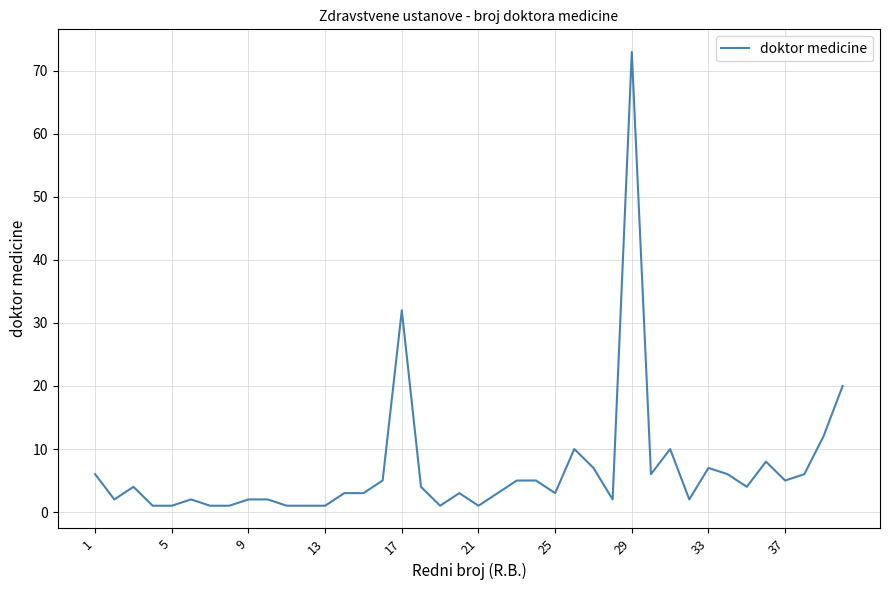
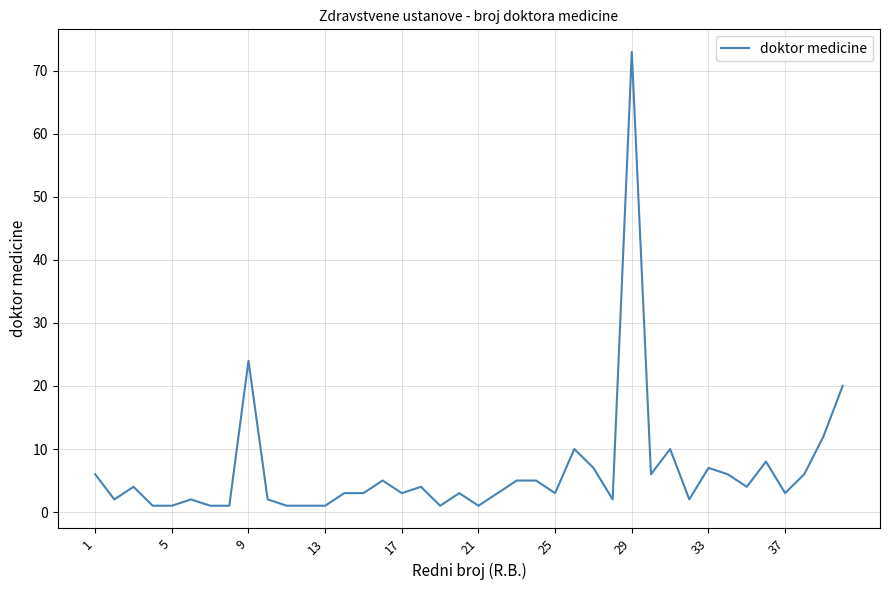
9: 2 -> 24
17: 32 -> 3
37: 5 -> 3
